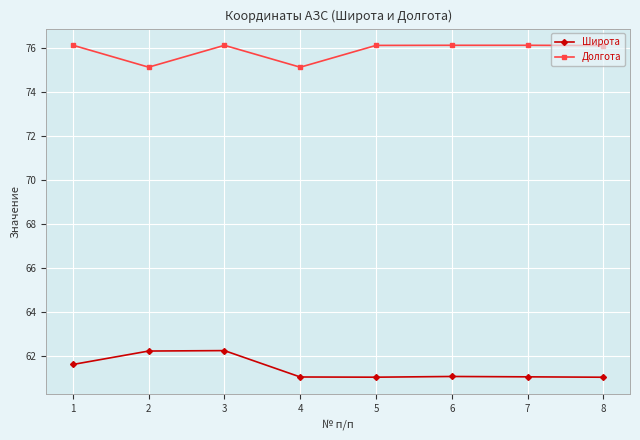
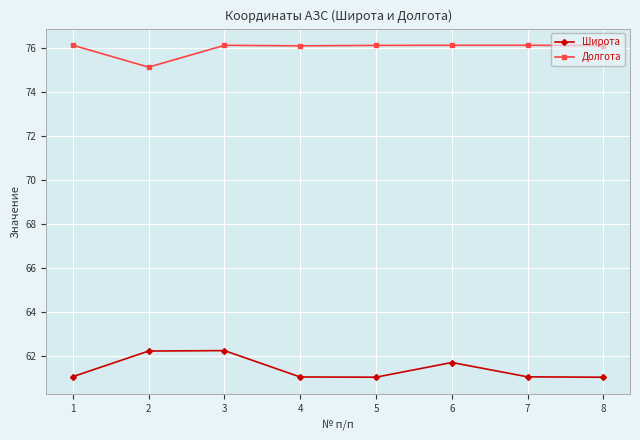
Широта, 1: 61.6 -> 61.1
Долгота, 4: 75.1 -> 76.1
Широта, 6: 61.1 -> 61.7
